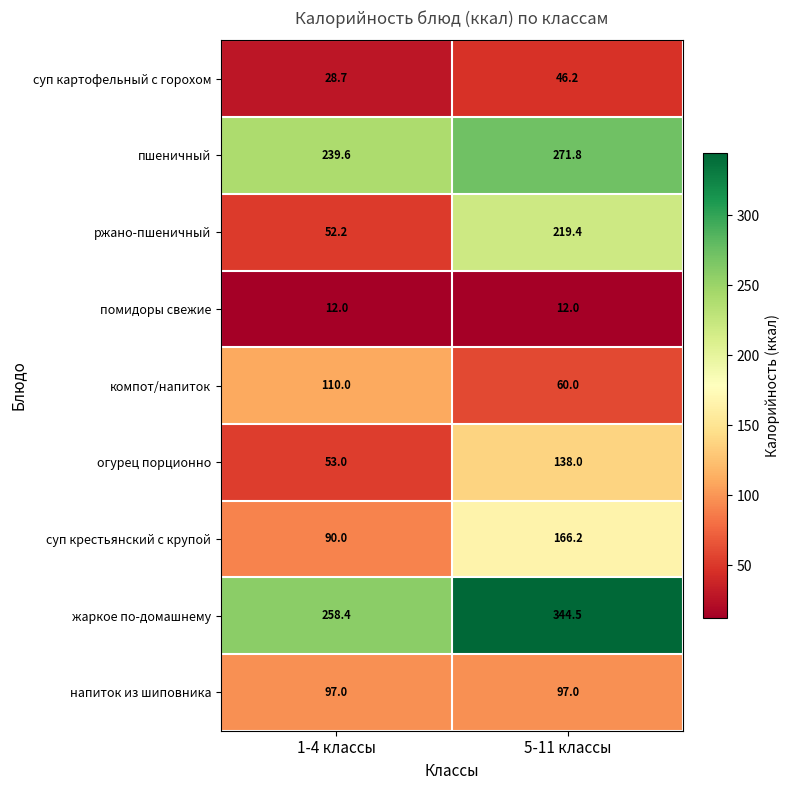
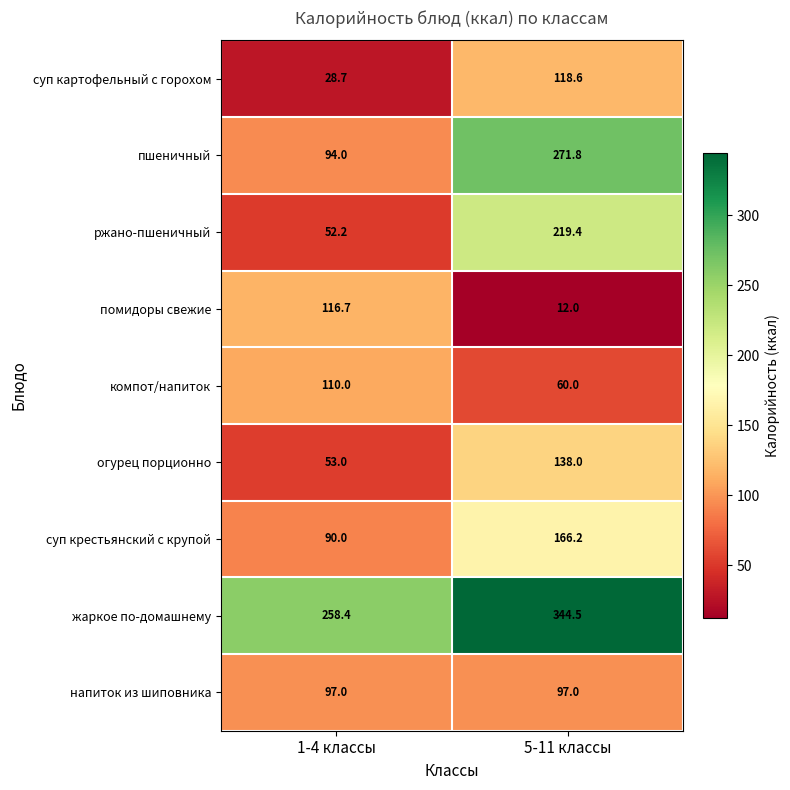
суп картофельный с горохом, 5-11 классы: 46.2 -> 118.6
пшеничный, 1-4 классы: 239.6 -> 94.0
помидоры свежие, 1-4 классы: 12.0 -> 116.7
